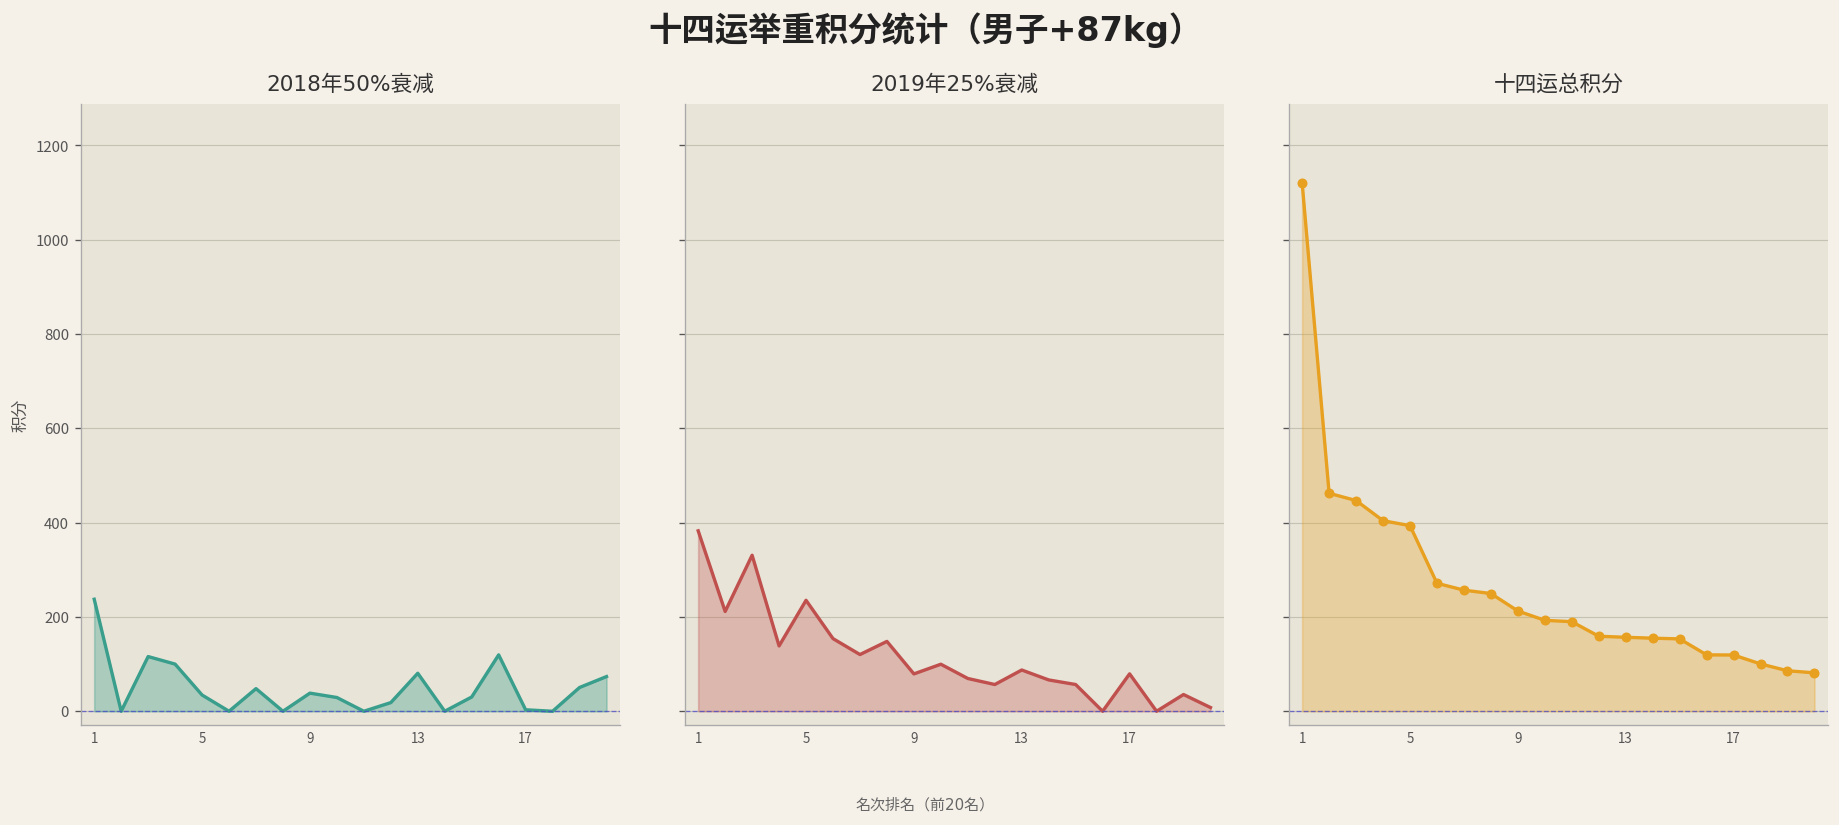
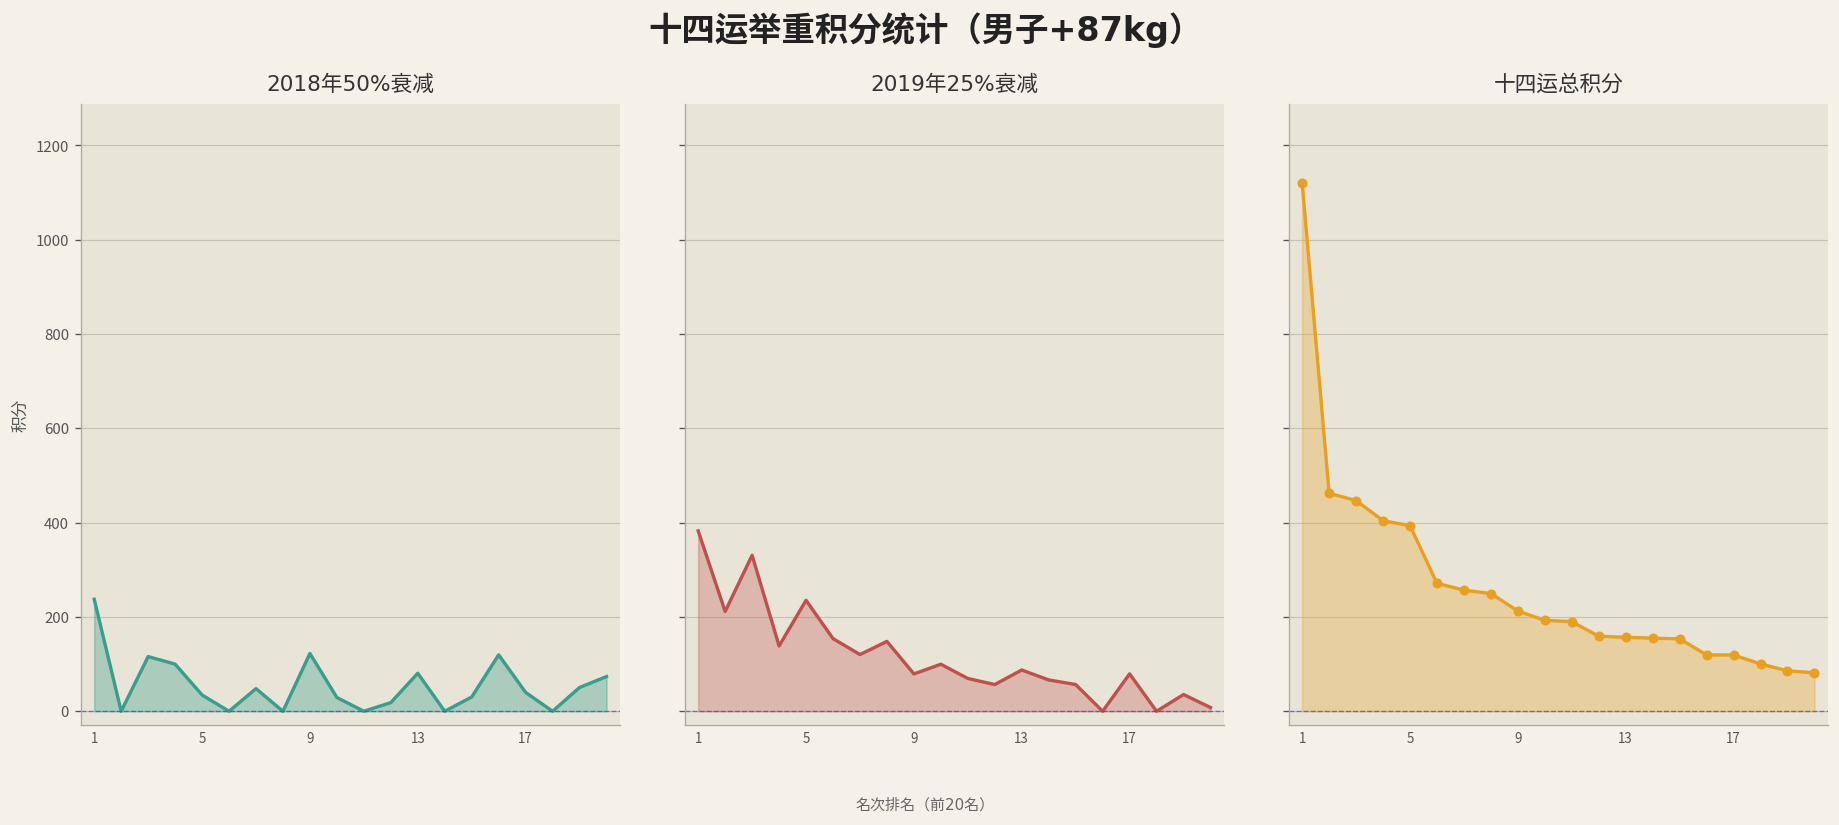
2018年50%衰减, 9: 40 -> 120
2018年50%衰减, 17: 0 -> 40
